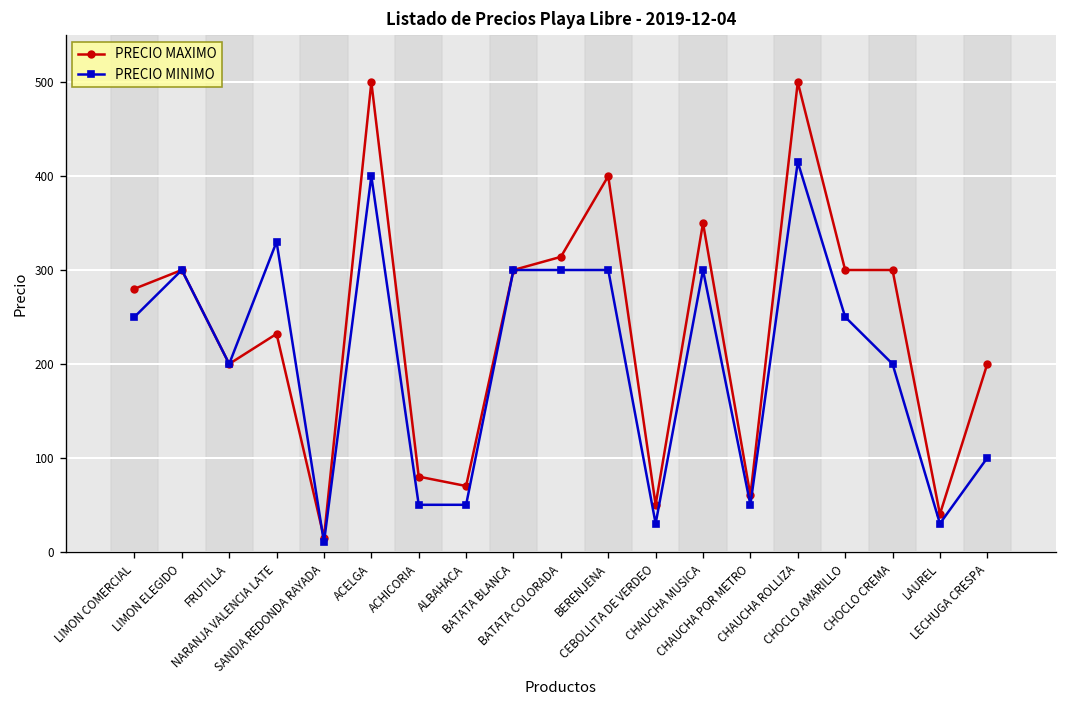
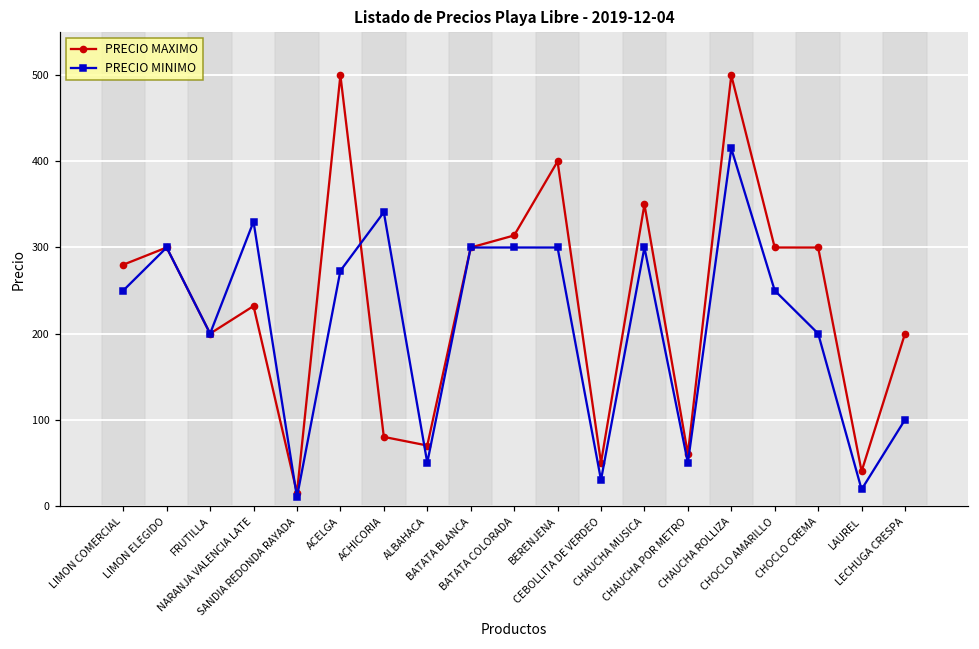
PRECIO MINIMO, ACELGA: 400 -> 270
PRECIO MINIMO, ACHICORIA: 50 -> 340
PRECIO MINIMO, LAUREL: 30 -> 20
